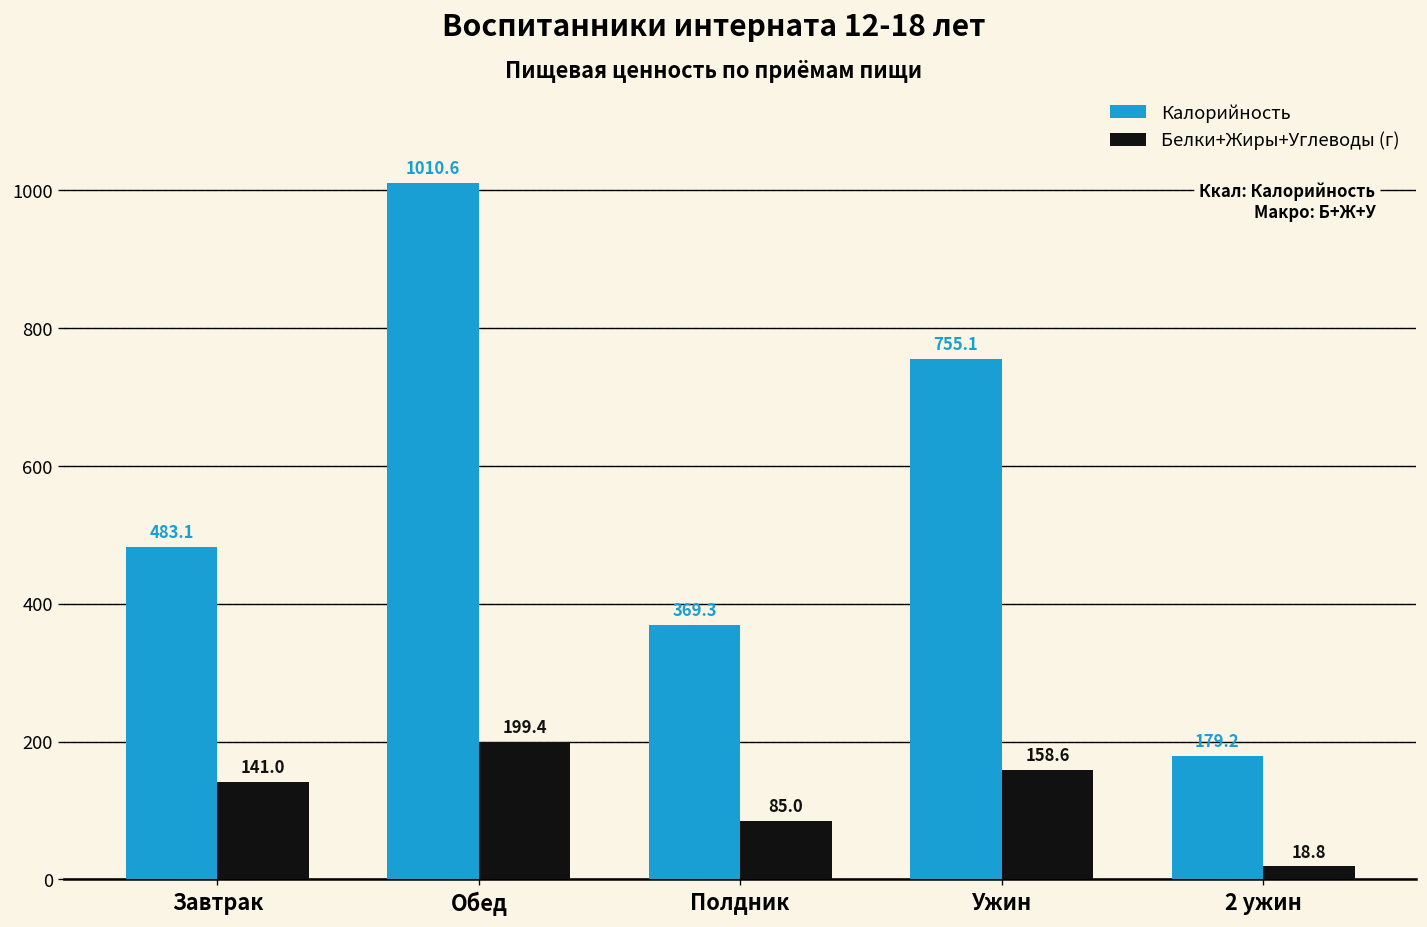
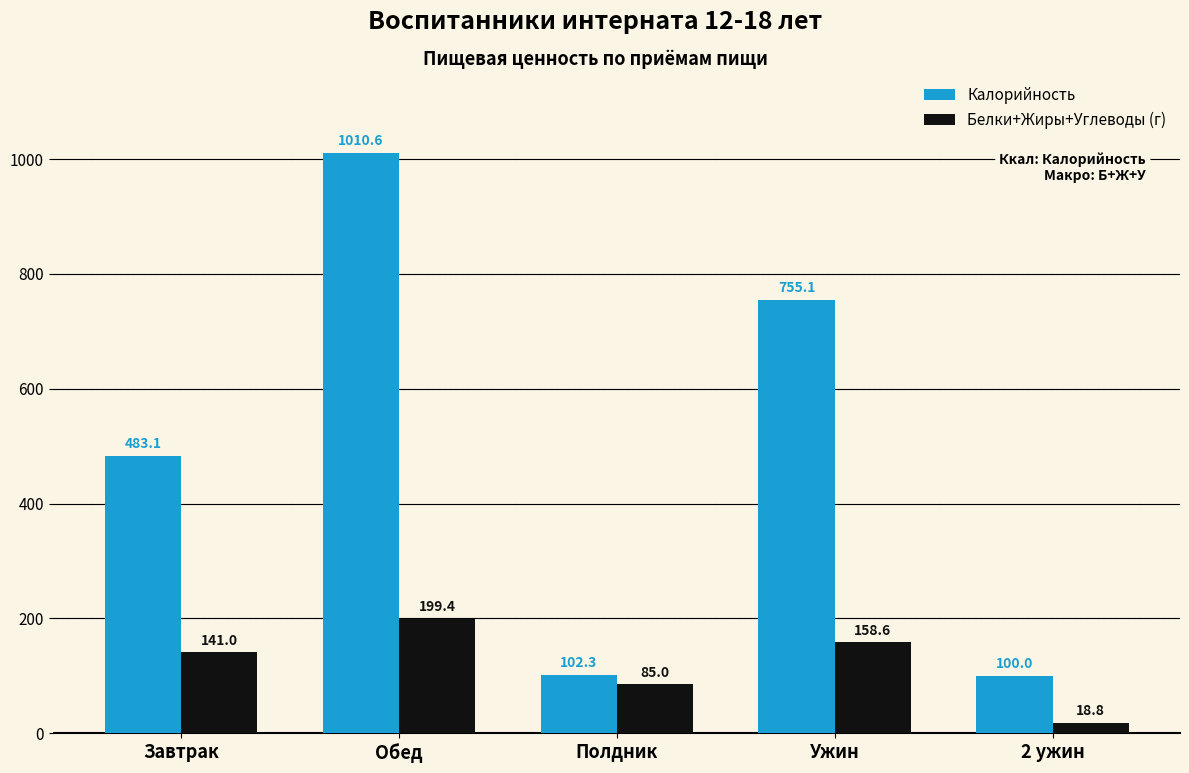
Калорийность, Полдник: 369.3 -> 102.3
Калорийность, 2 ужин: 179.2 -> 100.0
